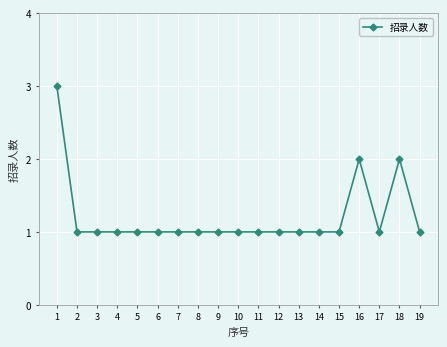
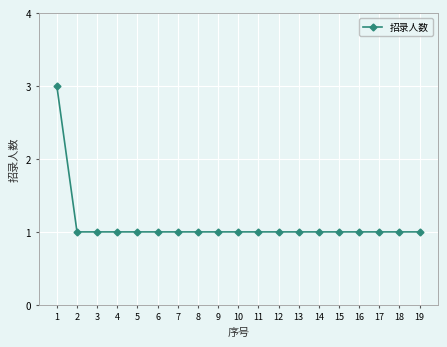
16: 2 -> 1
18: 2 -> 1
